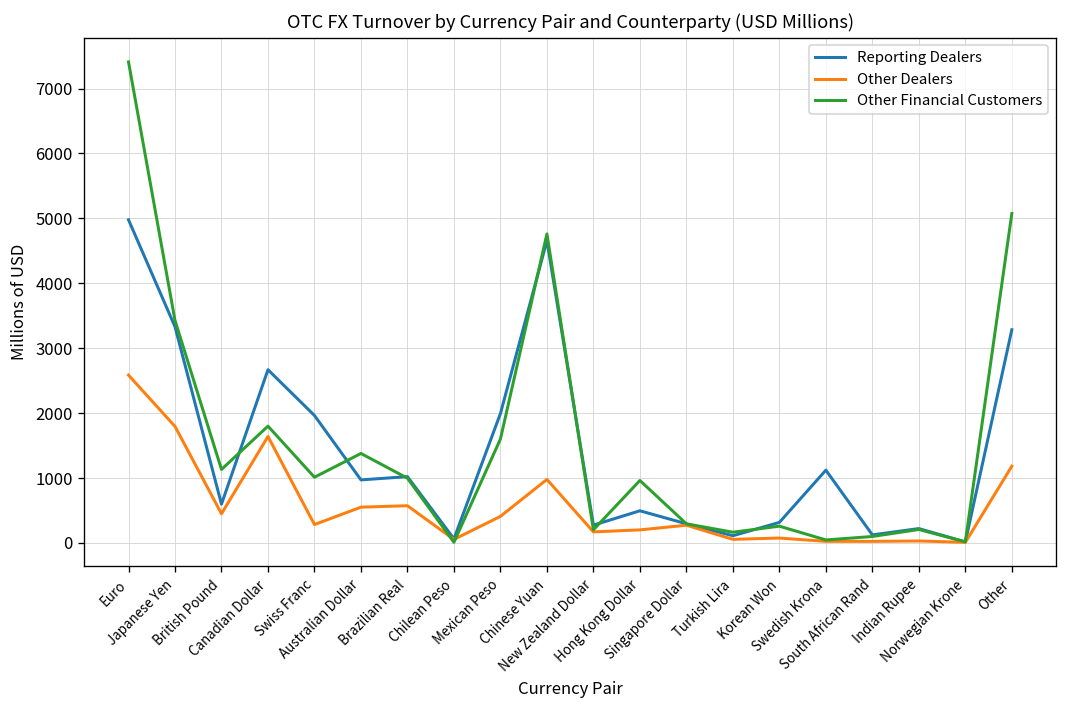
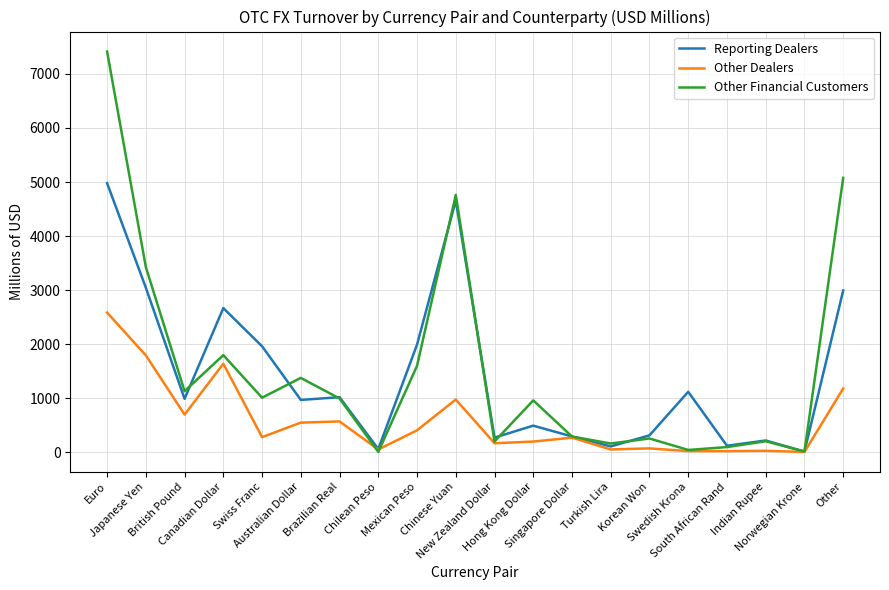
Reporting Dealers, Japanese Yen: 3300 -> 3000
Reporting Dealers, British Pound: 600 -> 1000
Other Dealers, British Pound: 500 -> 700
Reporting Dealers, Other: 3300 -> 3000
